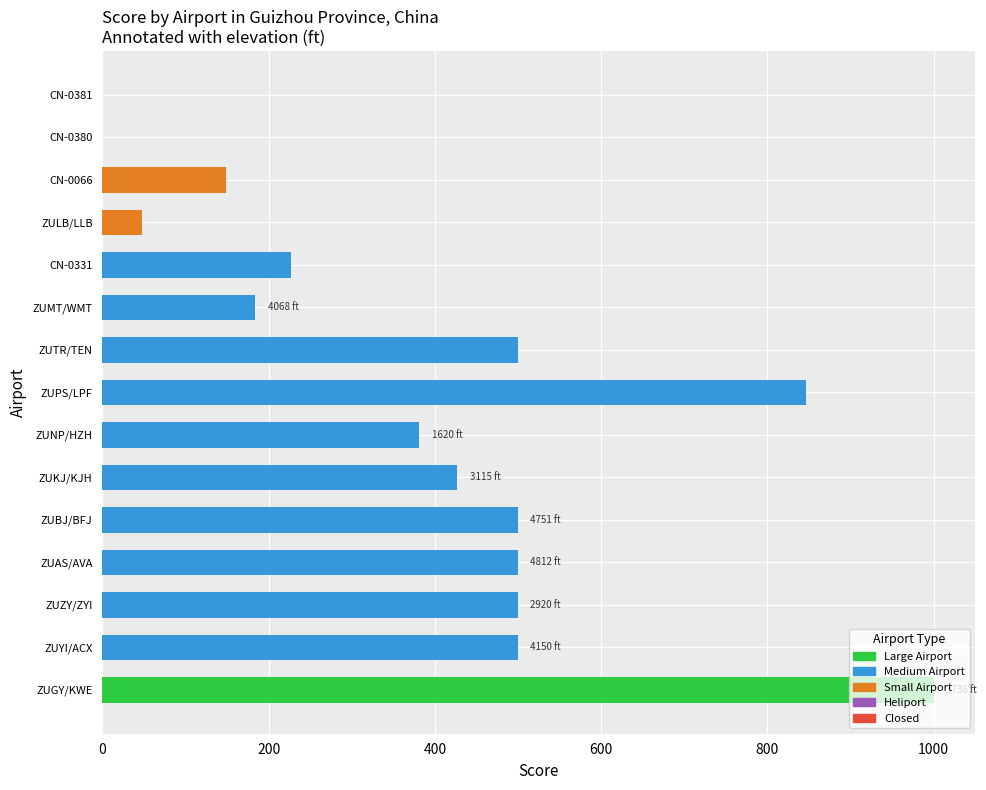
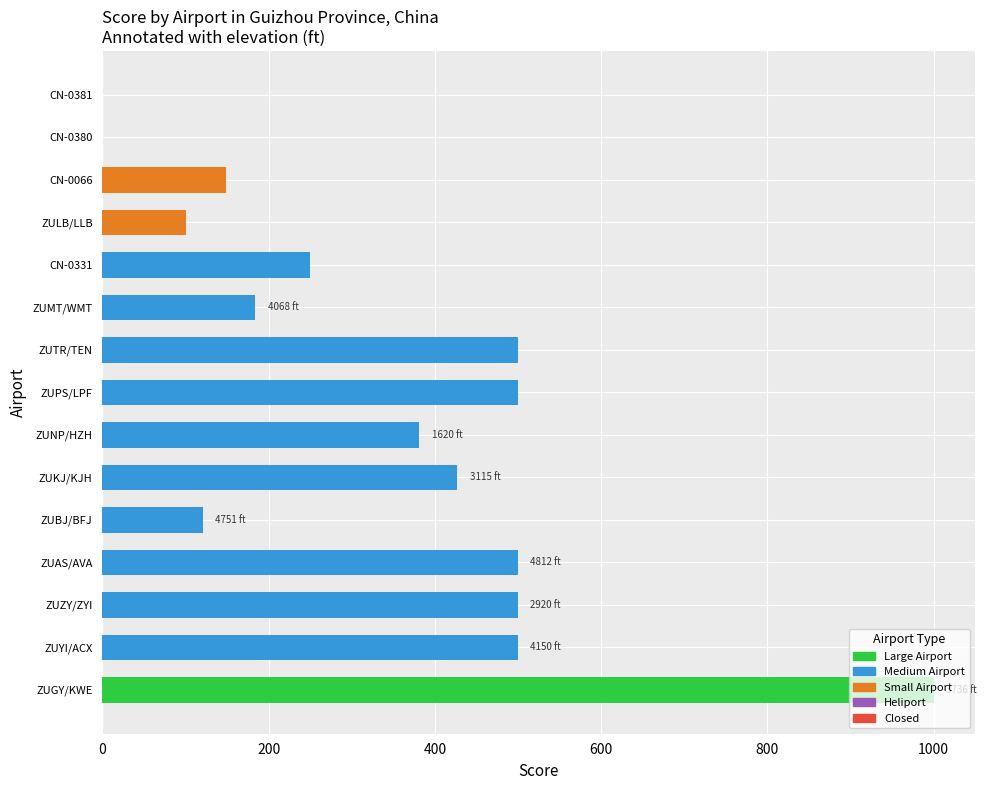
ZULB/LLB: 50 -> 100
CN-0331: 230 -> 250
ZUPS/LPF: 850 -> 500
ZUBJ/BFJ: 500 -> 120
